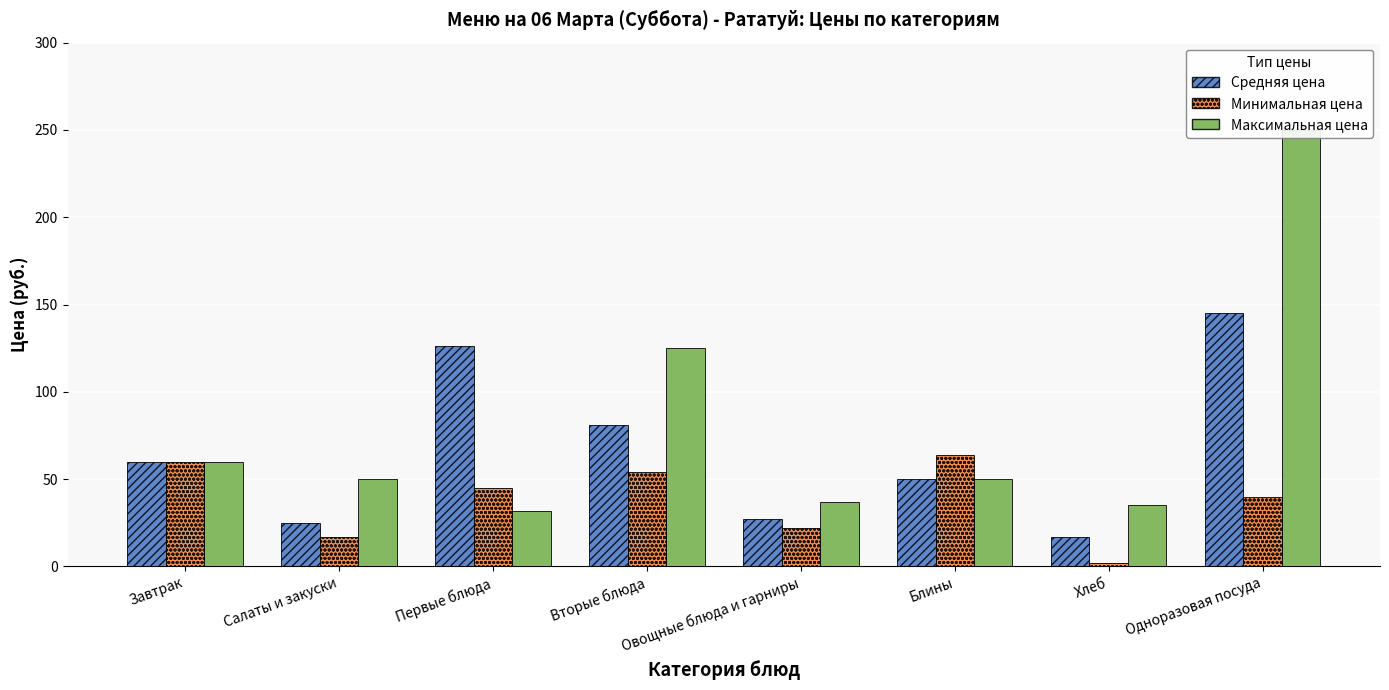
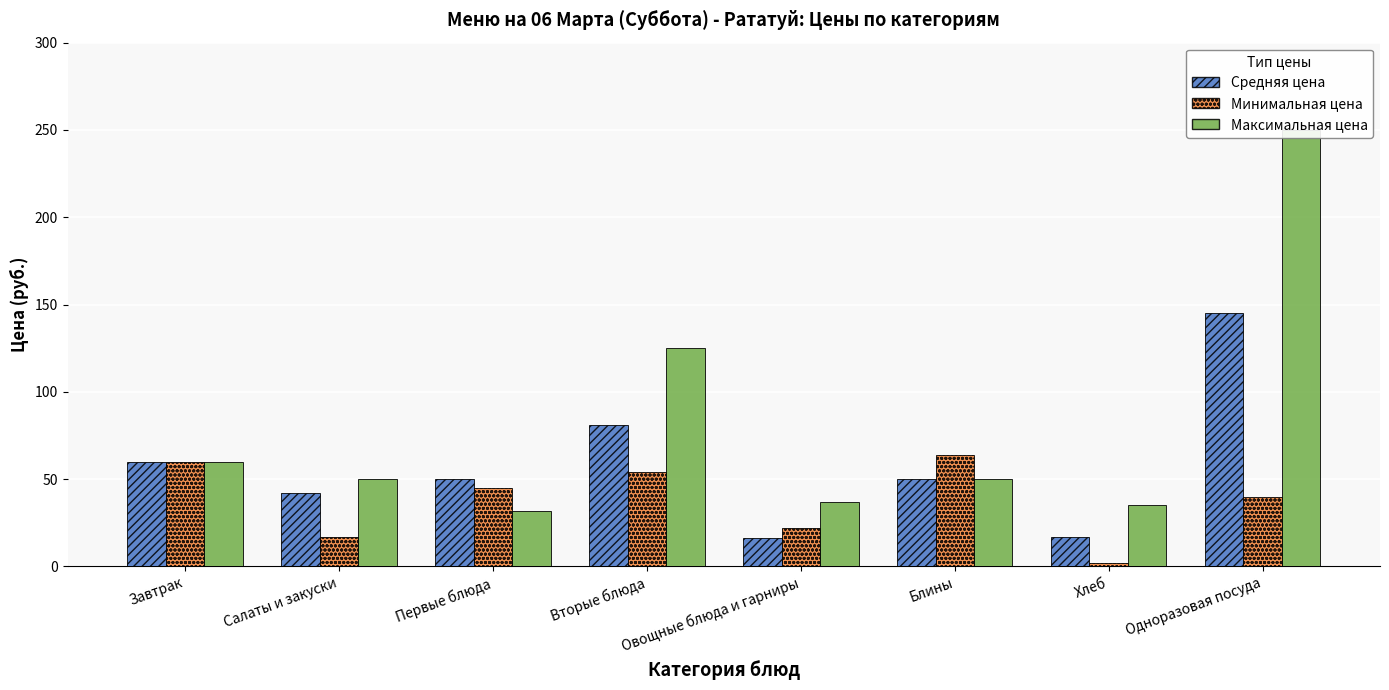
Средняя цена, Салаты и закуски: 25 -> 42
Средняя цена, Первые блюда: 126 -> 50
Средняя цена, Овощные блюда и гарниры: 27 -> 16
